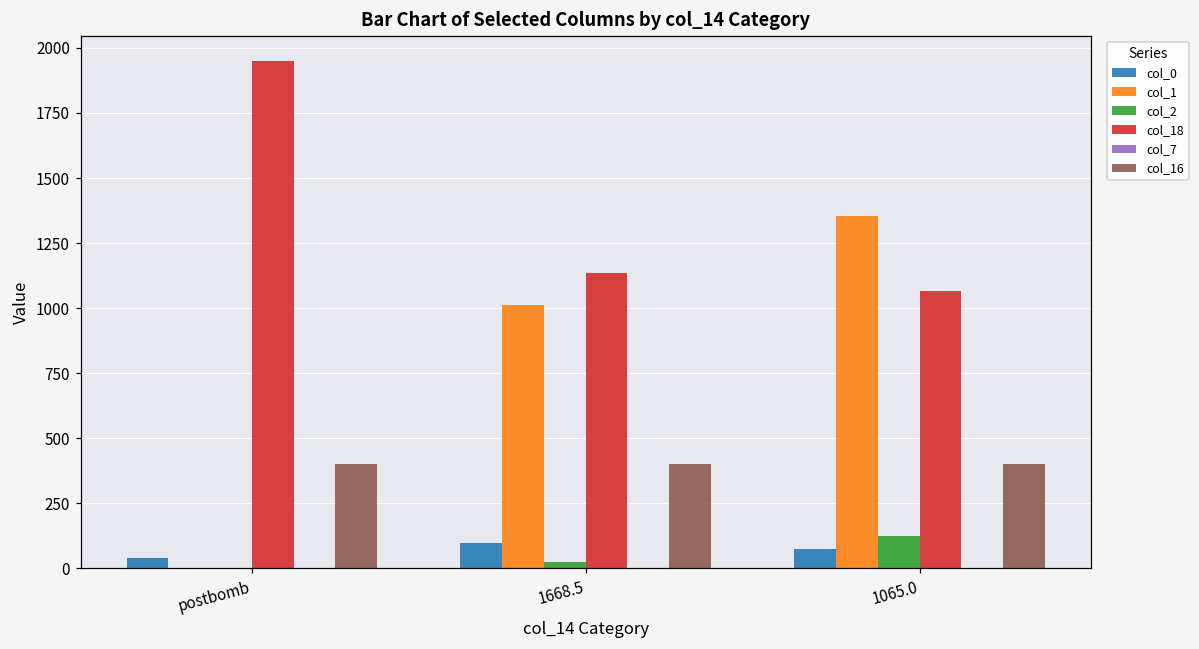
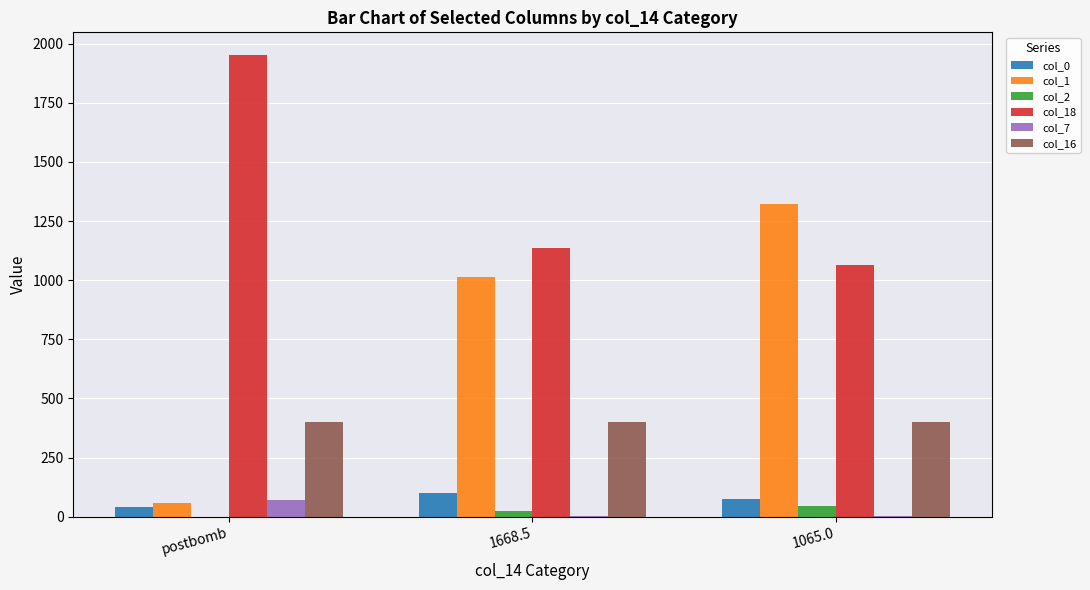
col_1, postbomb: 0 -> 60
col_7, postbomb: 0 -> 70
col_1, 1065.0: 1360 -> 1320
col_2, 1065.0: 120 -> 50
